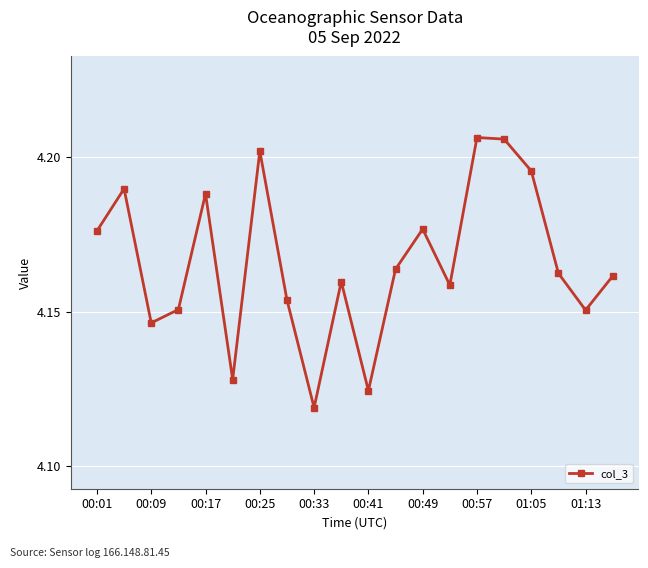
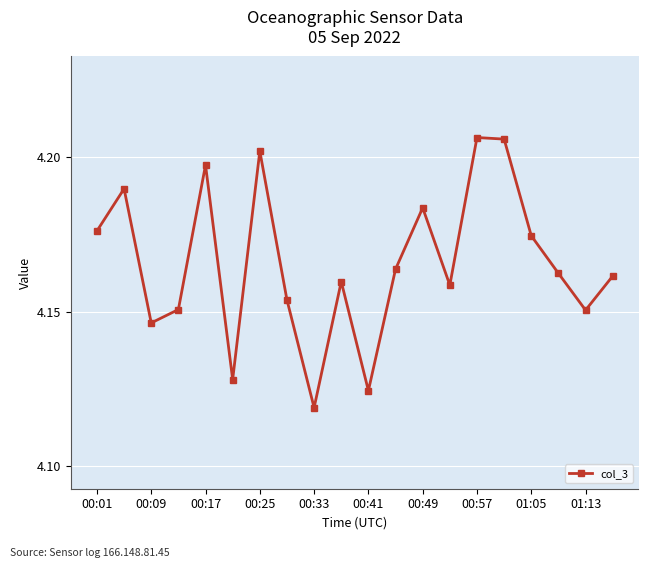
00:17: 4.188 -> 4.197
00:49: 4.177 -> 4.184
01:05: 4.195 -> 4.174
